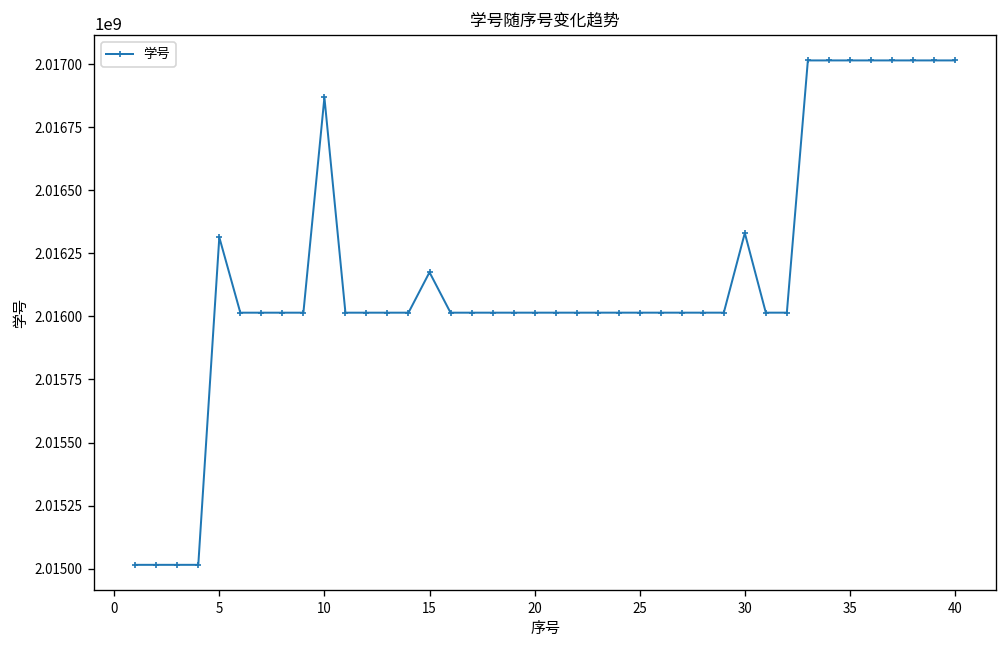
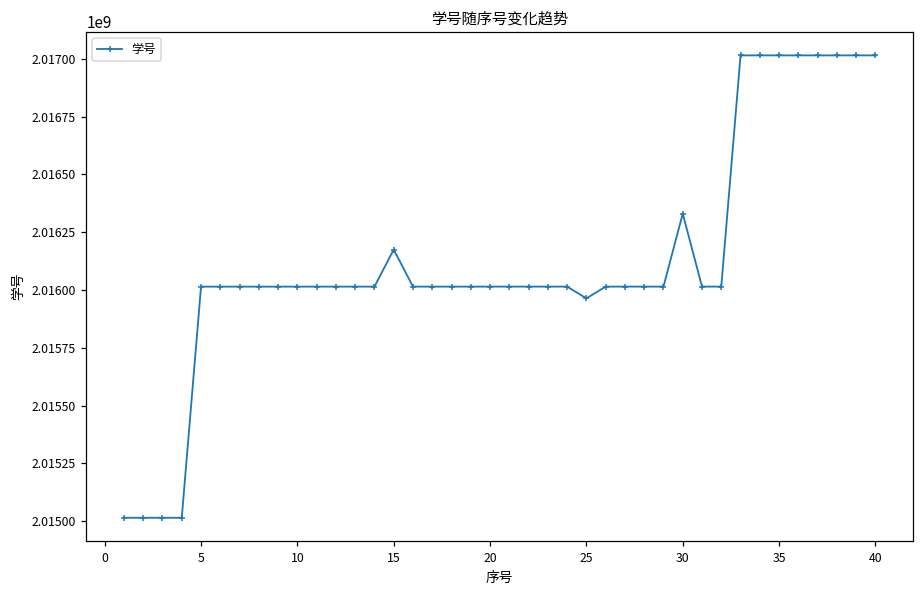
5: 2016310000 -> 2016010000
10: 2016870000 -> 2016010000
25: 2016010000 -> 2015960000
